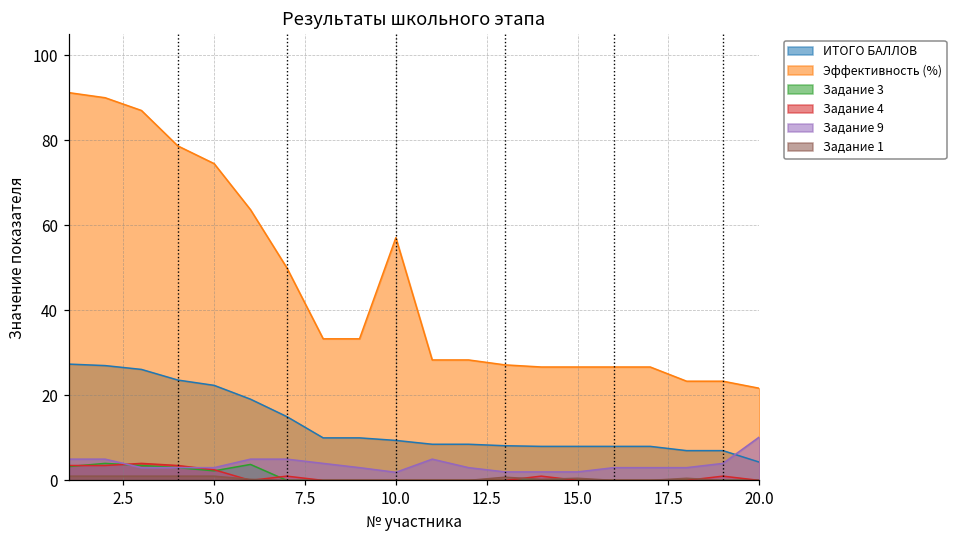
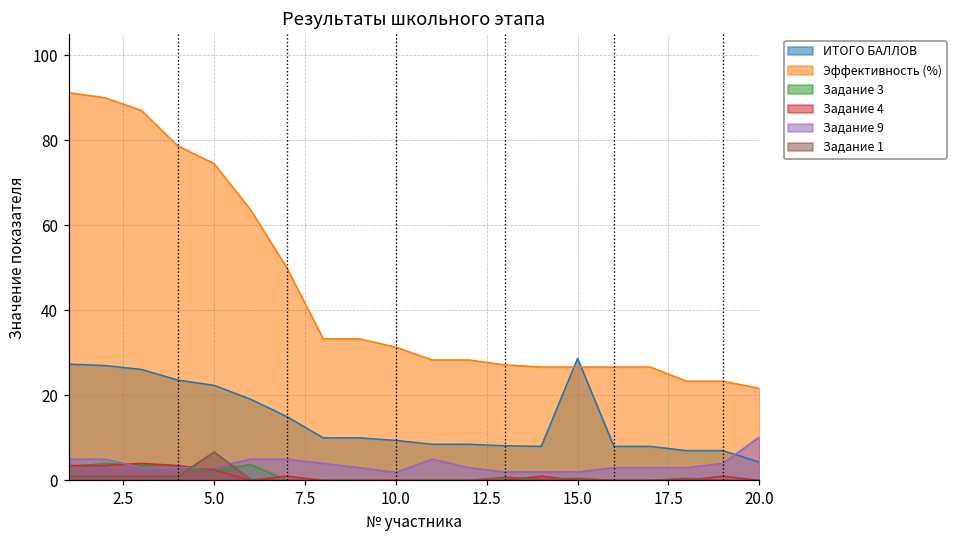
Задание 1, 5.0: 1 -> 7
Эффективность (%), 10.0: 57 -> 31
ИТОГО БАЛЛОВ, 15.0: 8 -> 29
